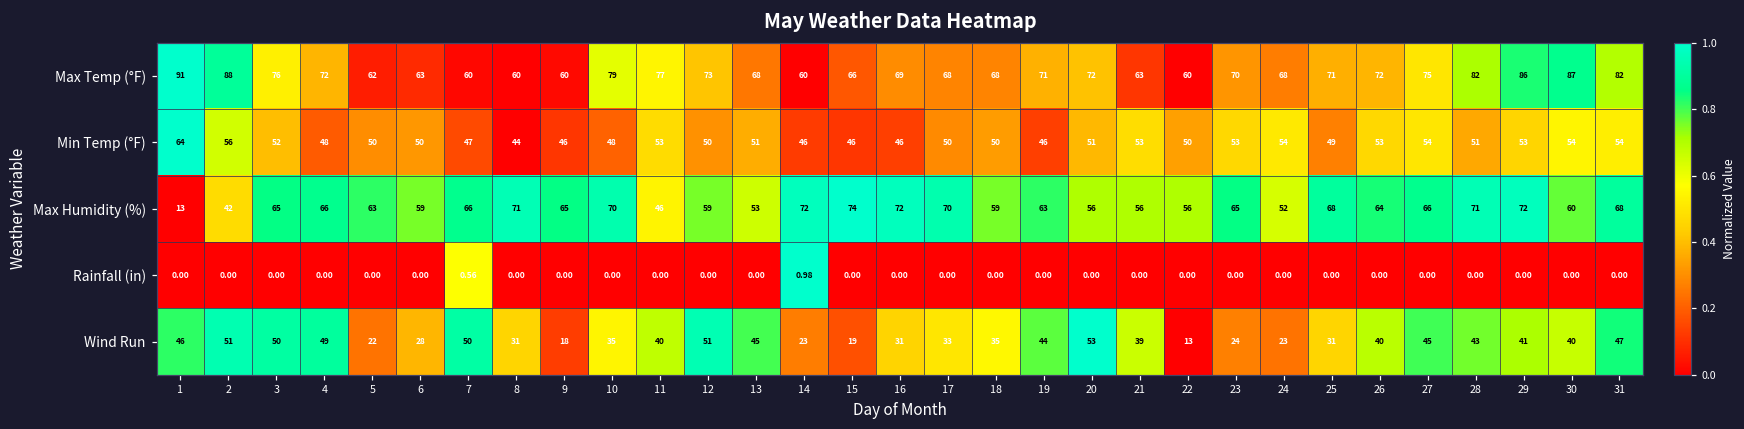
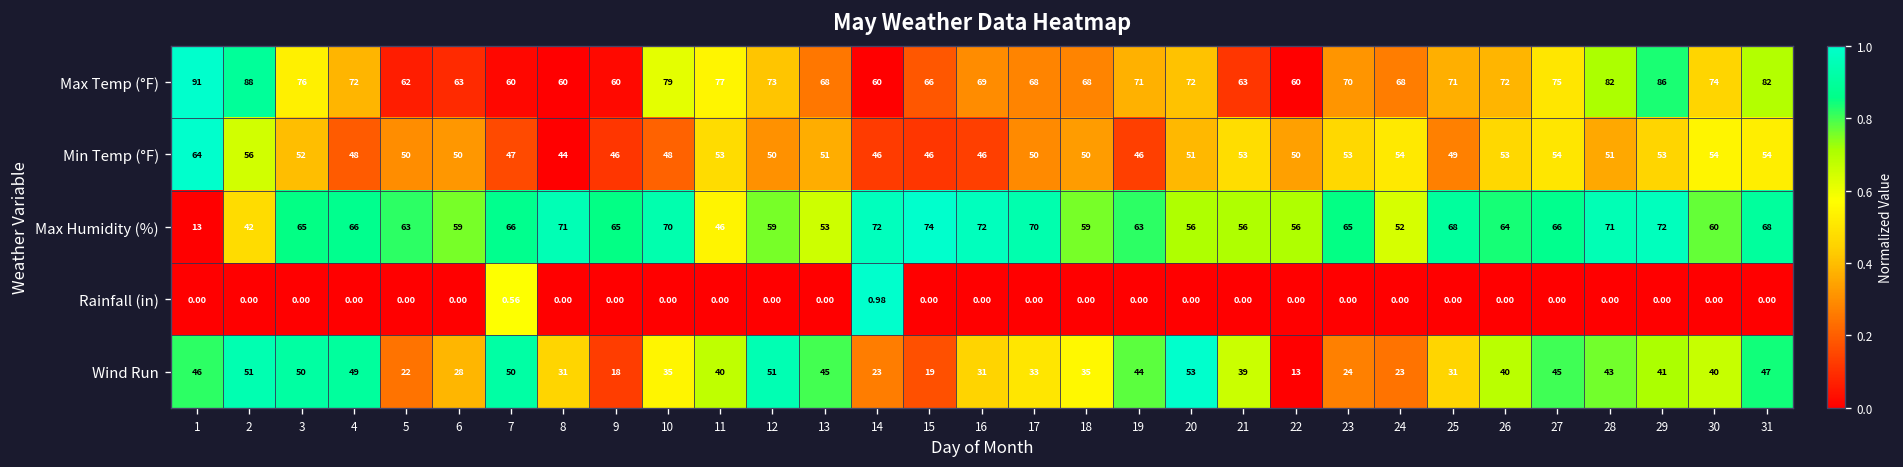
Max Temp (°F), 30: 87 -> 74
